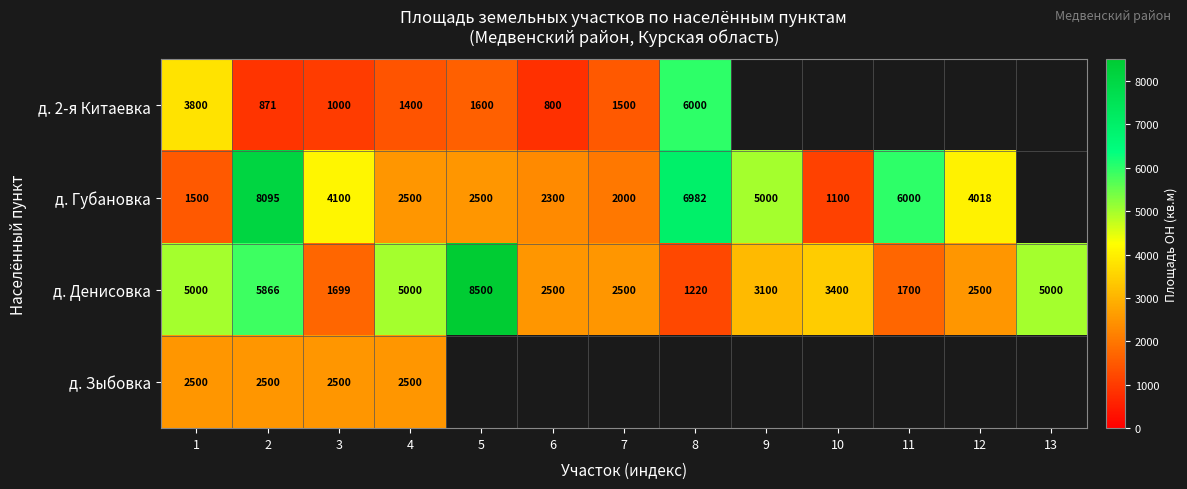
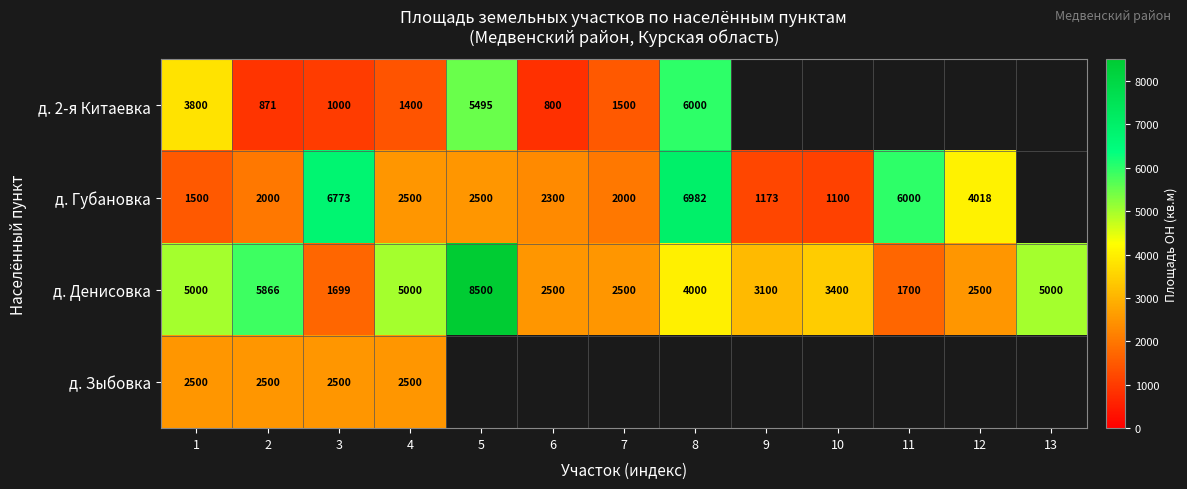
д. 2-я Китаевка, 5: 1600 -> 5495
д. Губановка, 2: 8095 -> 2000
д. Губановка, 3: 4100 -> 6773
д. Губановка, 9: 5000 -> 1173
д. Денисовка, 8: 1220 -> 4000
